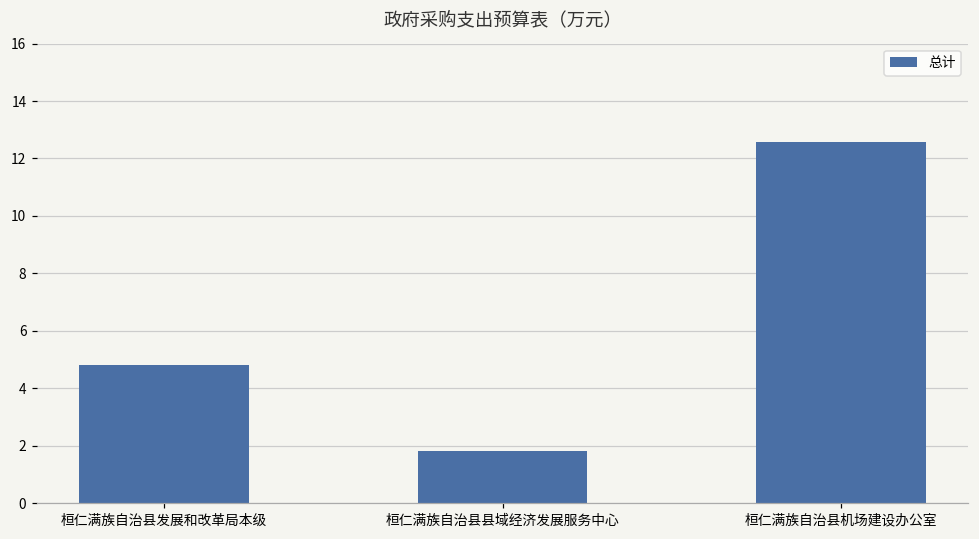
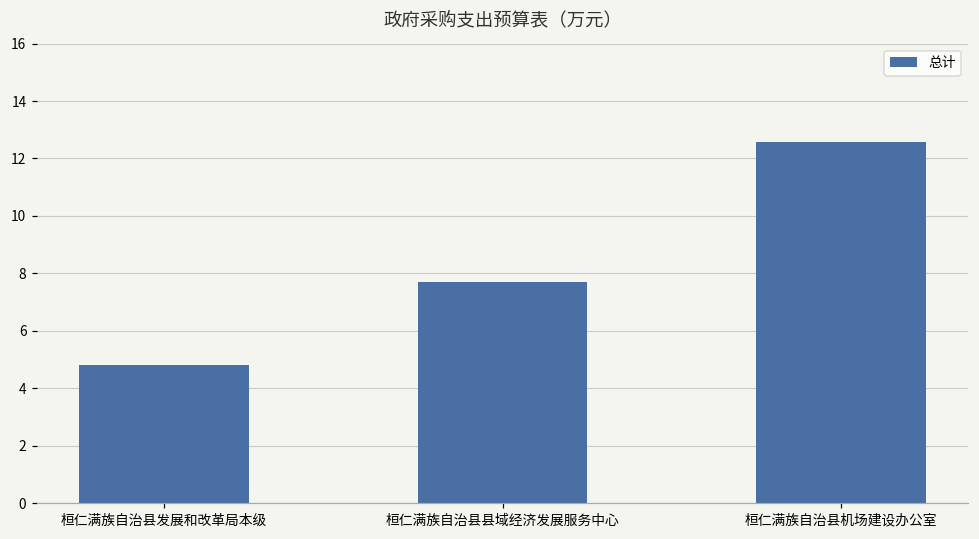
桓仁满族自治县县域经济发展服务中心: 1.8 -> 7.7
